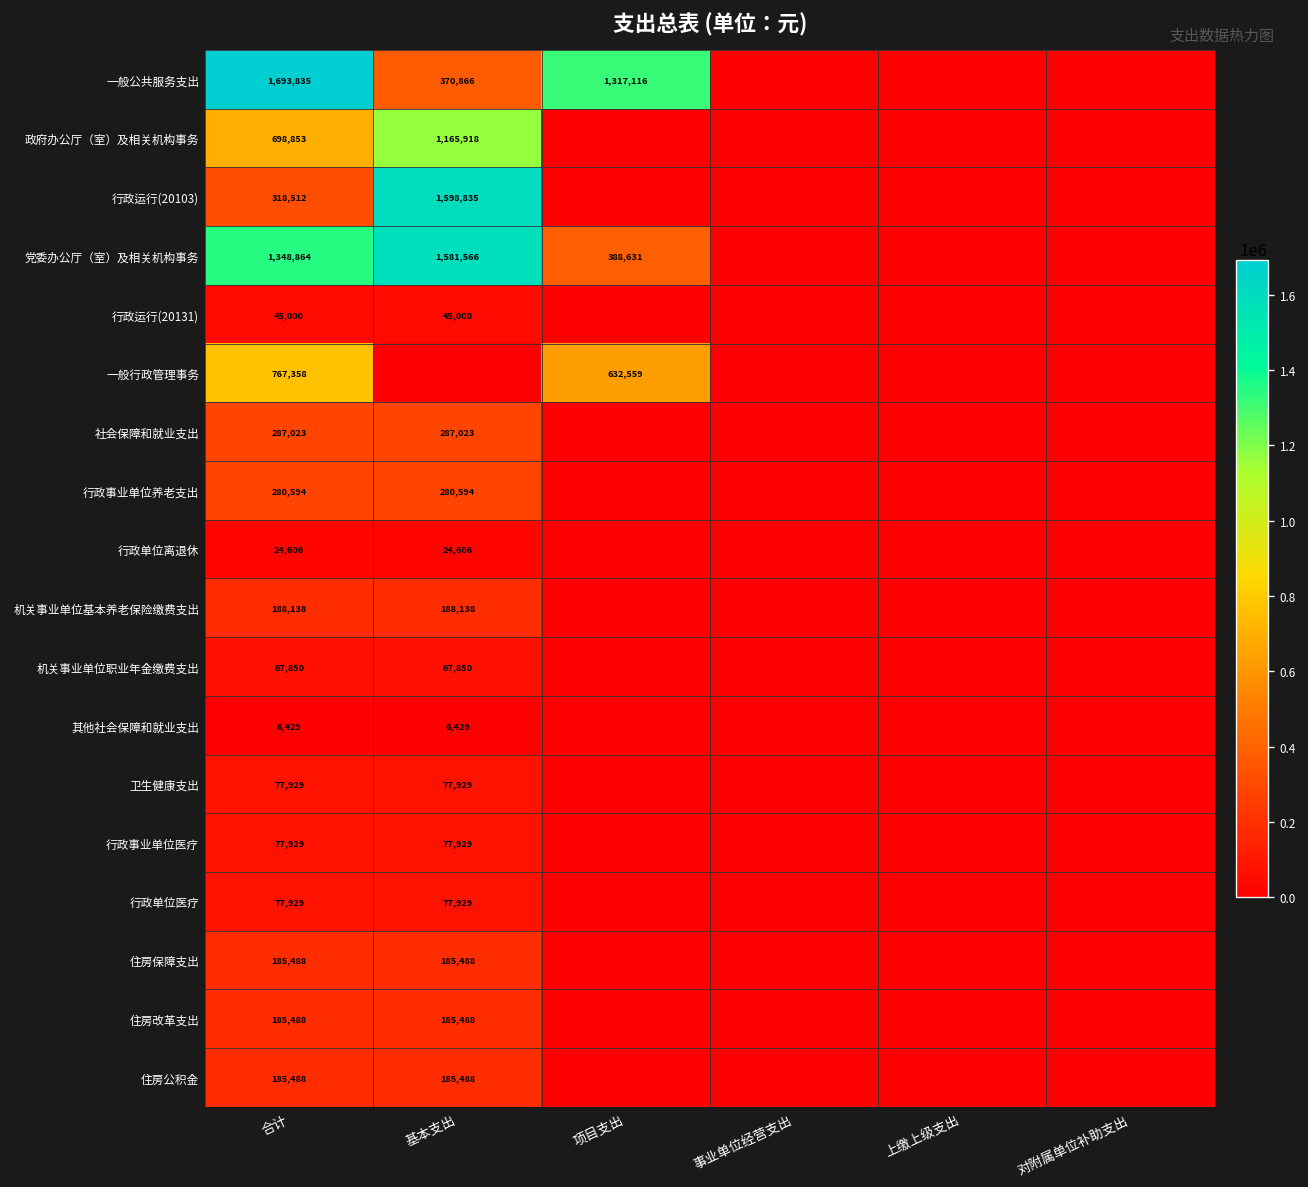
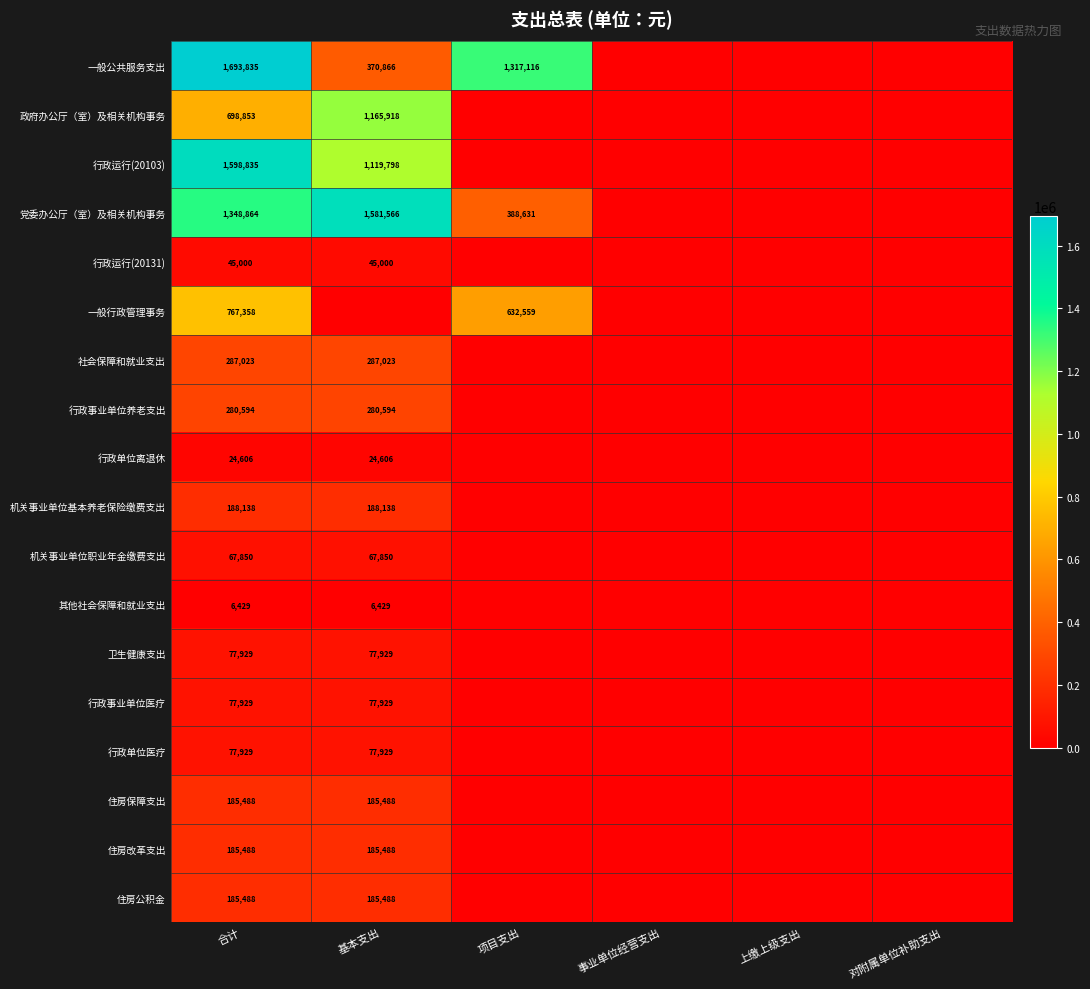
行政运行(20103), 合计: 318,512 -> 1,598,835
行政运行(20103), 基本支出: 1,598,835 -> 1,119,798
